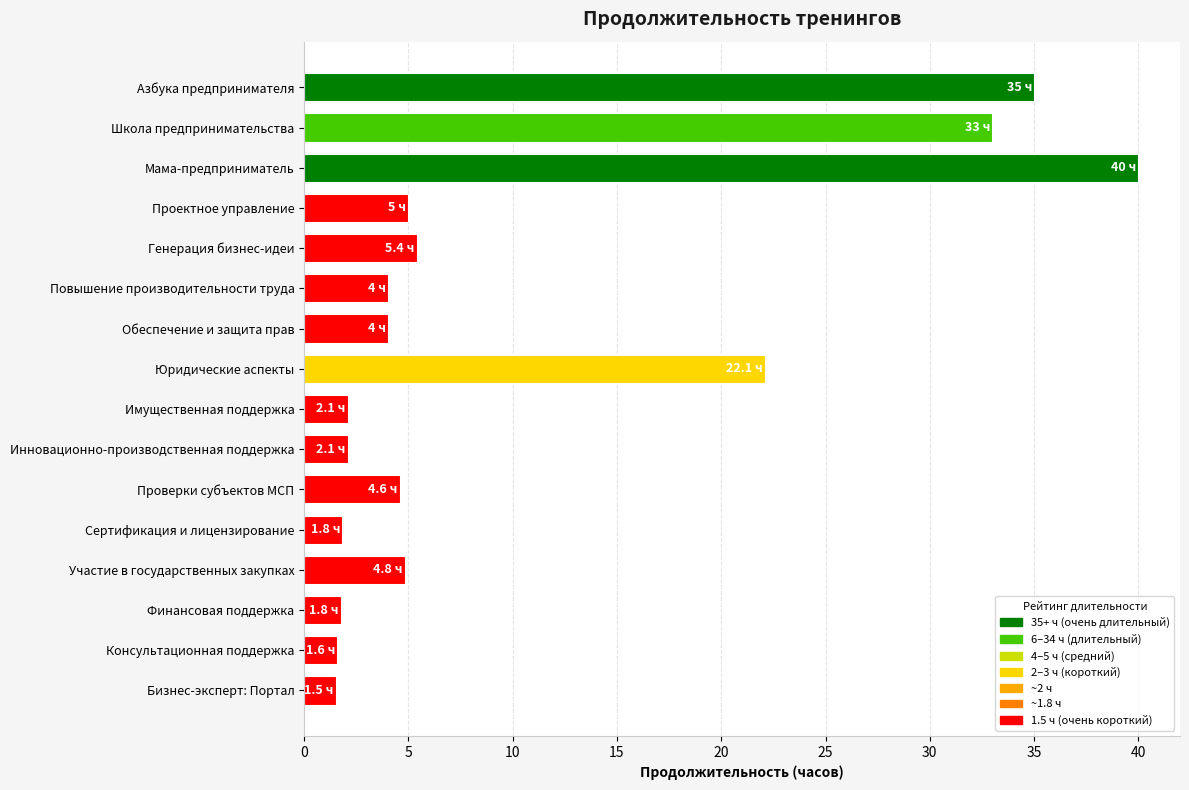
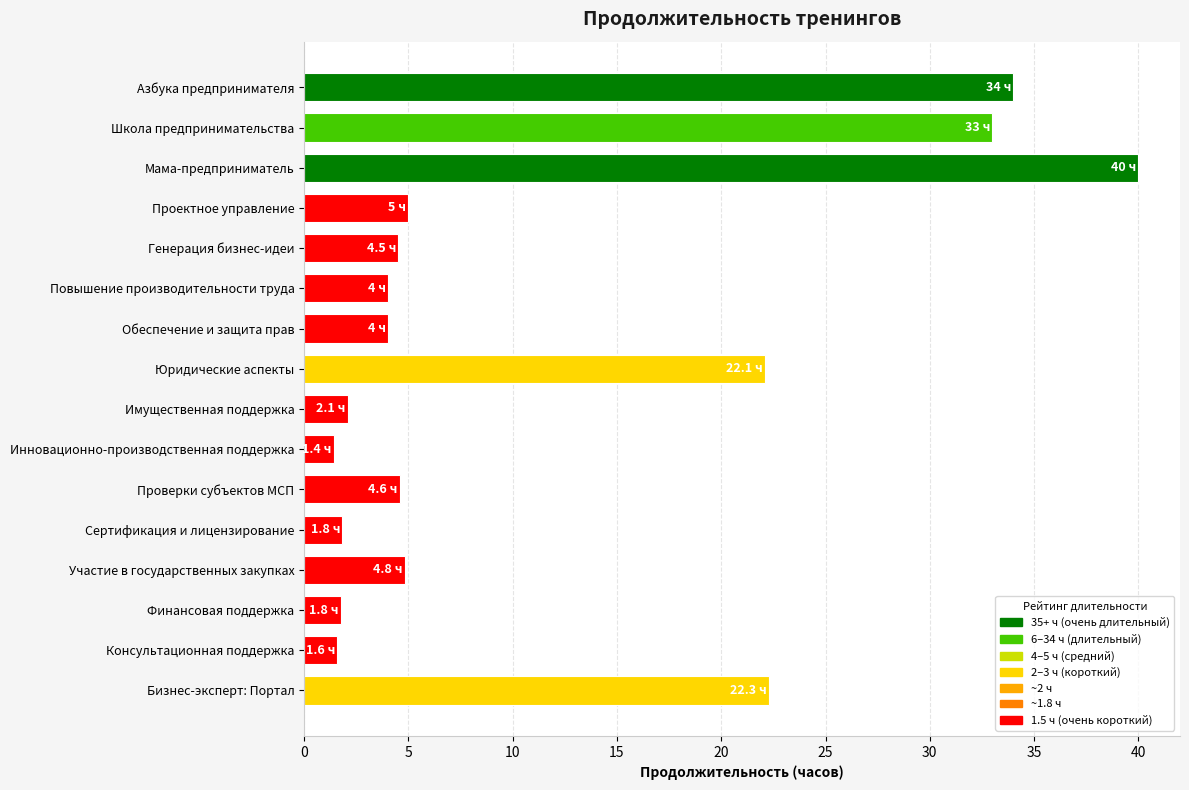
Азбука предпринимателя: 35 -> 34
Генерация бизнес-идеи: 5.4 -> 4.5
Инновационно-производственная поддержка: 2.1 -> 1.4
Бизнес-эксперт: Портал: 1.5 -> 22.3
